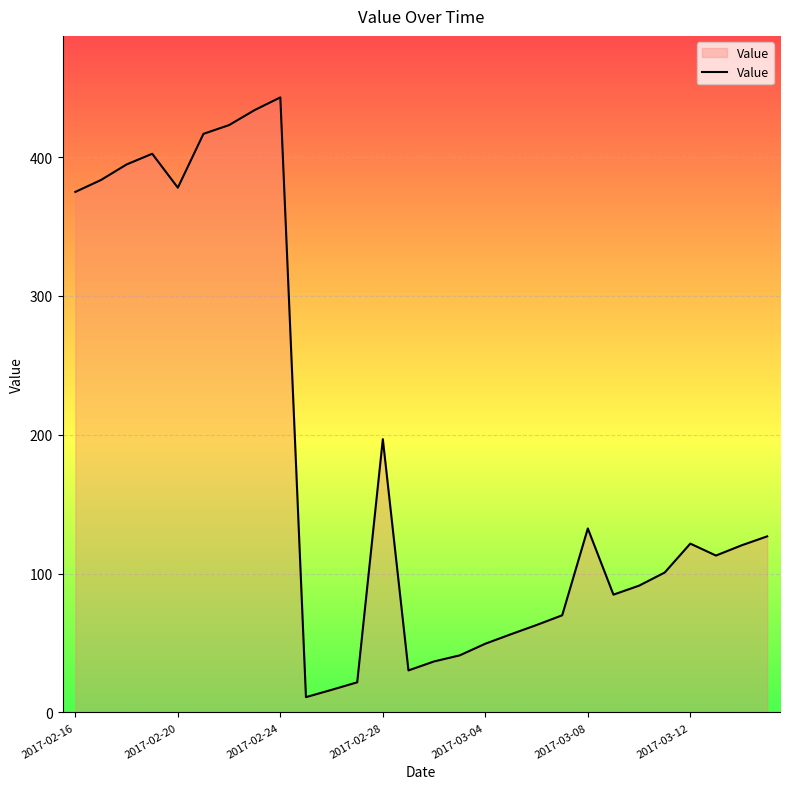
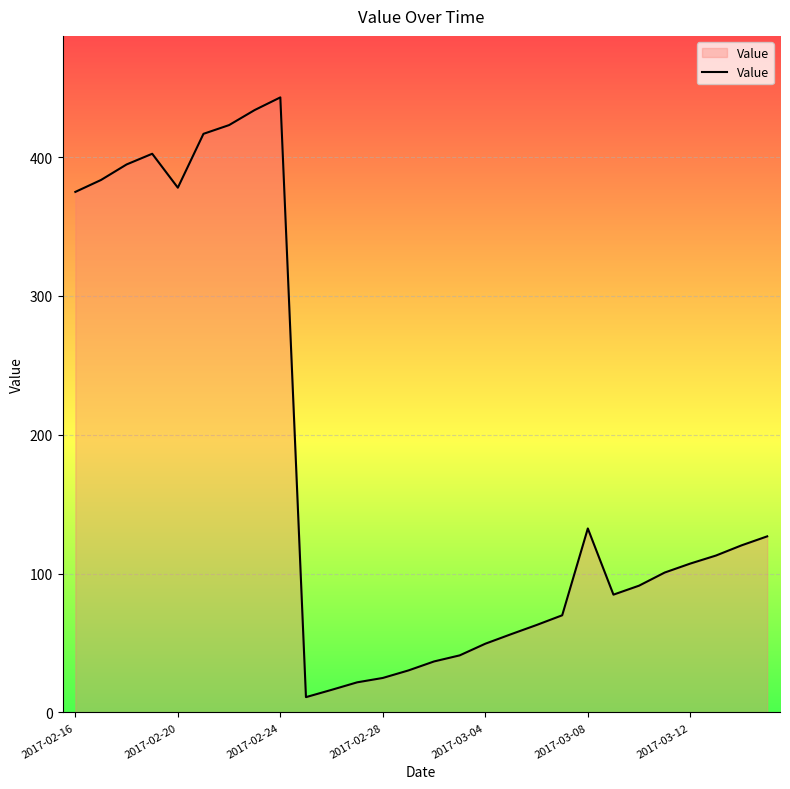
2017-02-28: 197 -> 25
2017-03-12: 122 -> 107
